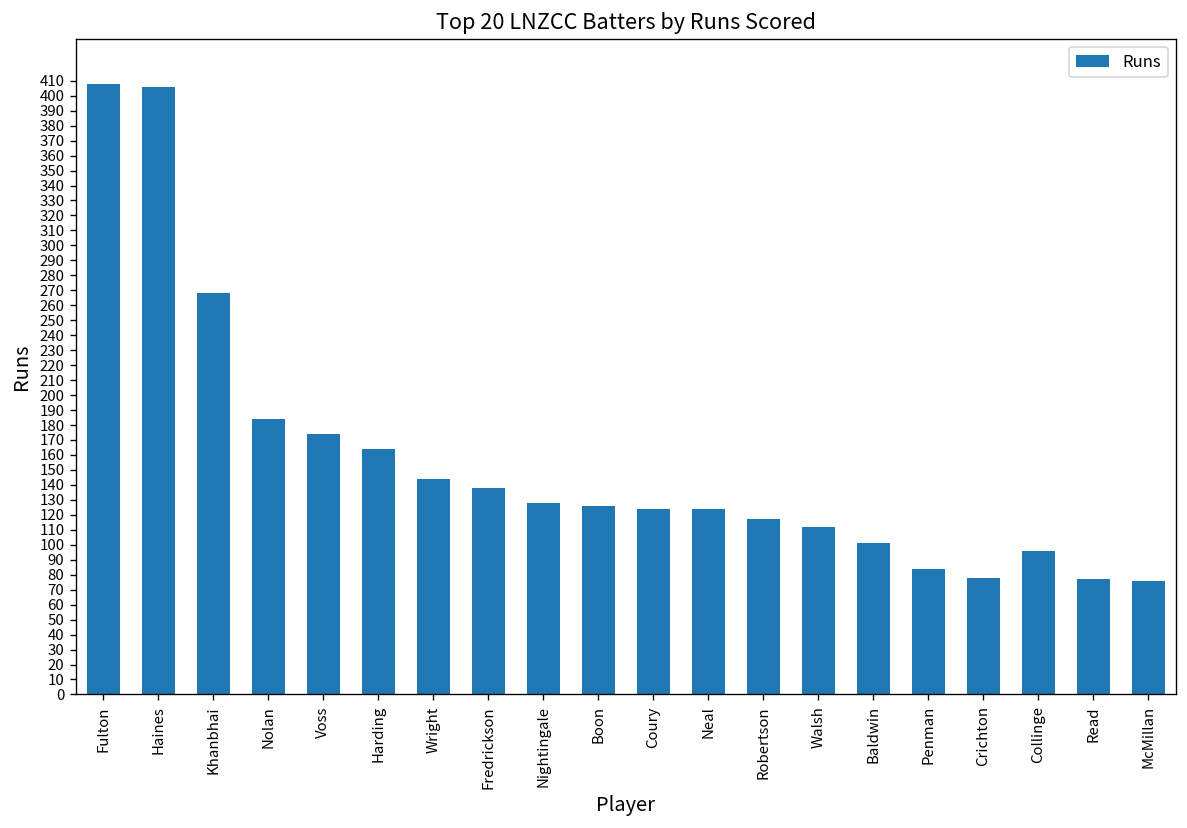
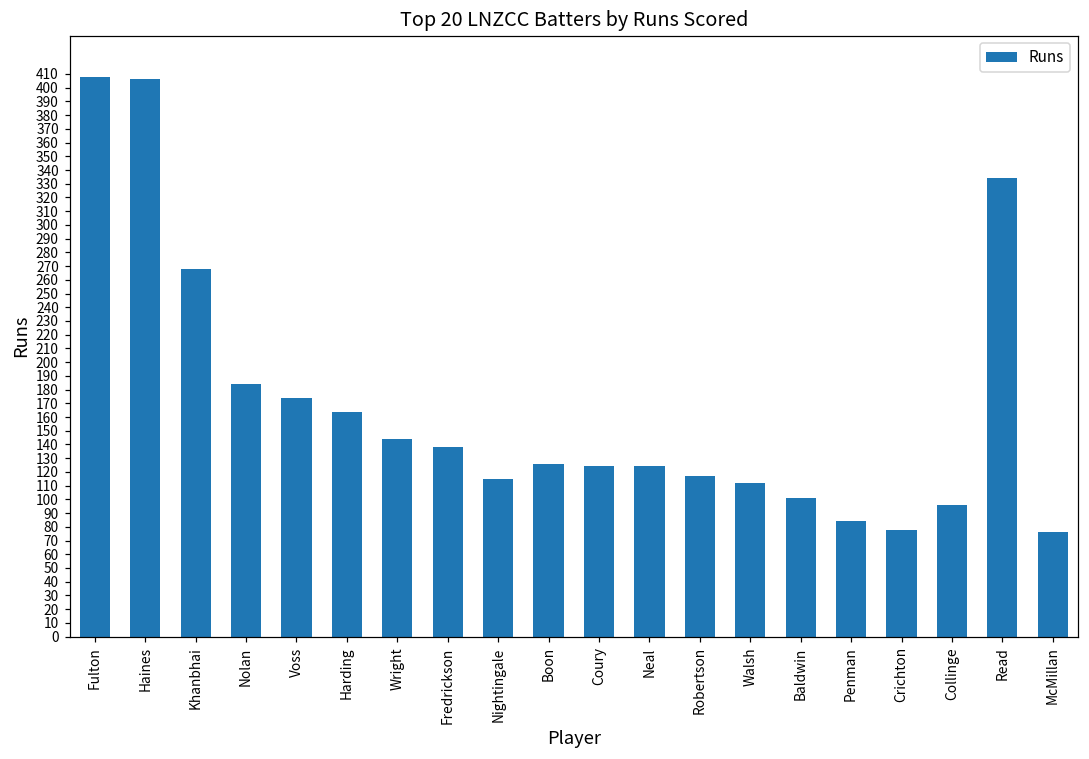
Nightingale: 128 -> 115
Read: 77 -> 334
